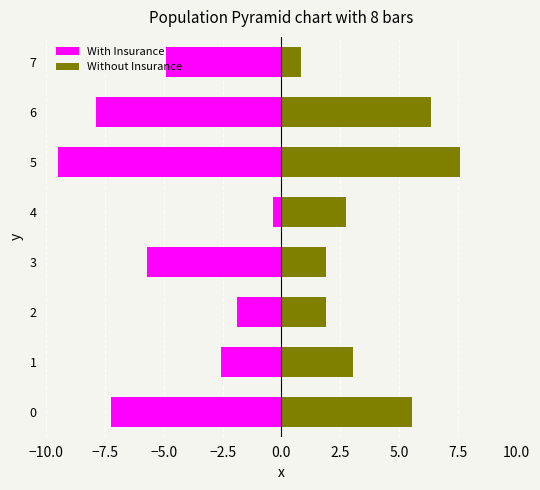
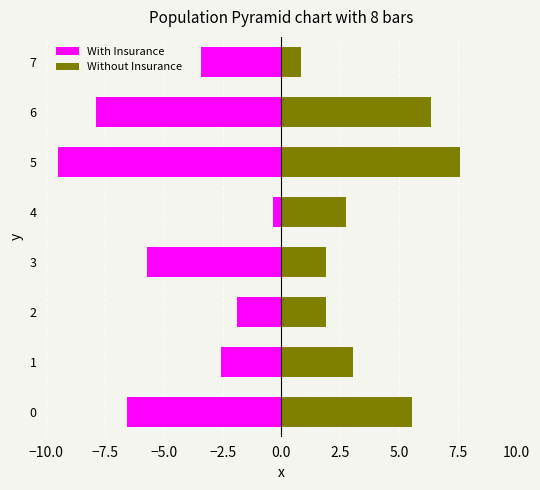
With Insurance, 7: -4.9 -> -3.4
With Insurance, 0: -7.2 -> -6.6
